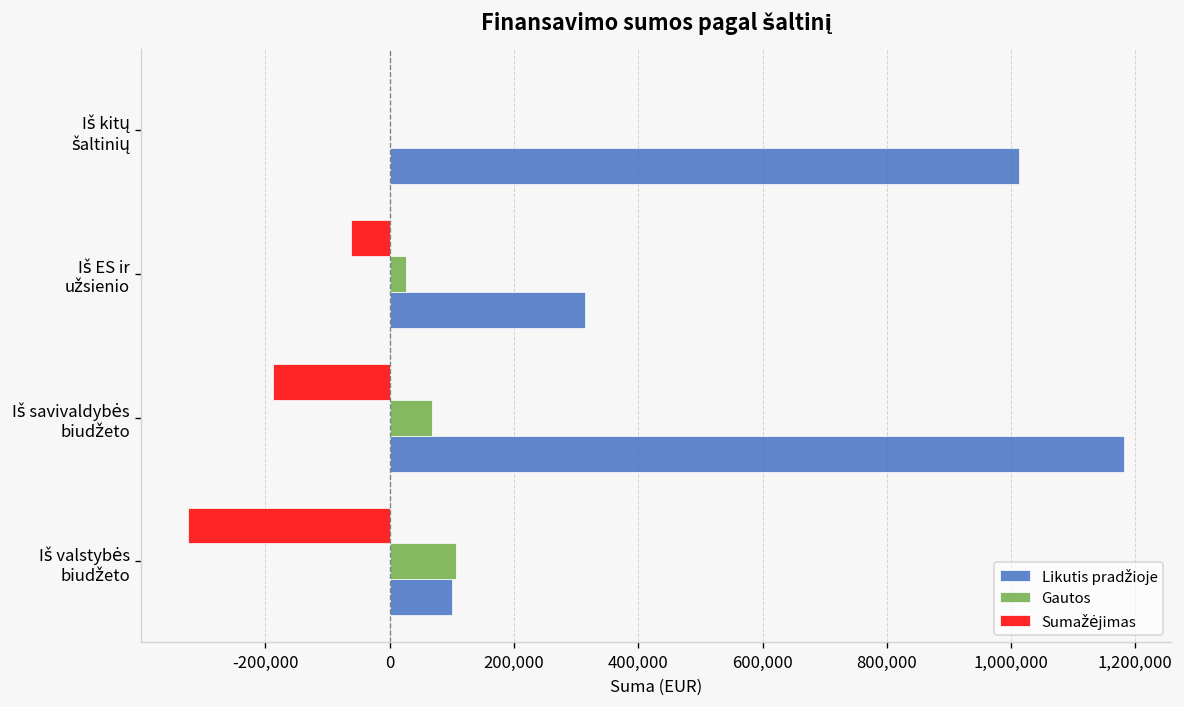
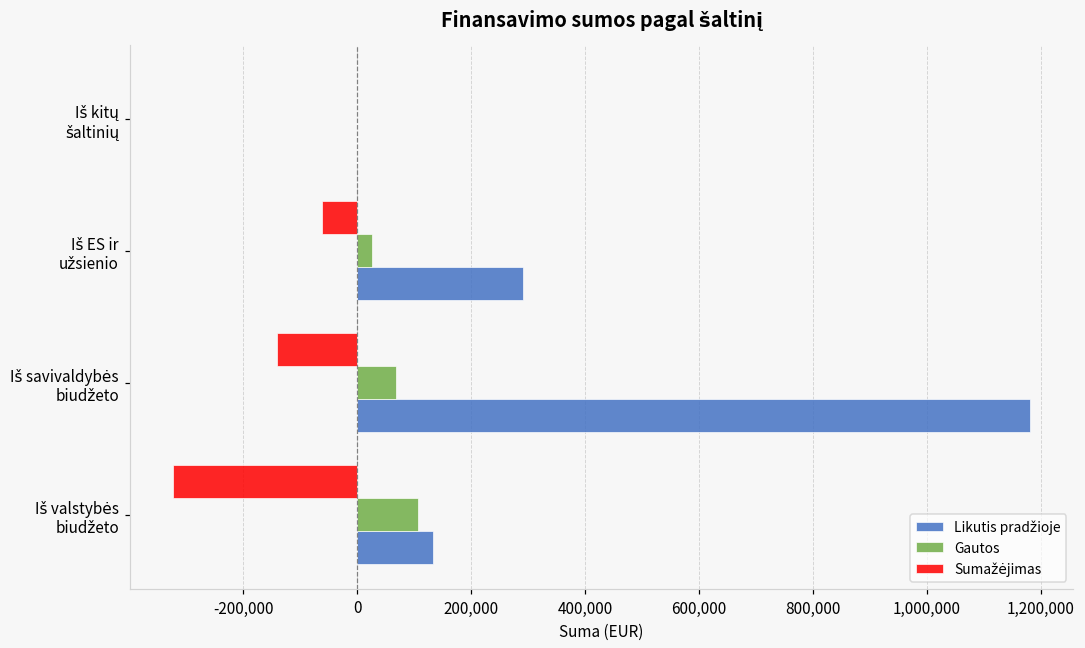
Likutis pradžioje, Iš kitų šaltinių: 1,010,000 -> 0
Likutis pradžioje, Iš ES ir užsienio: 310,000 -> 290,000
Sumažėjimas, Iš savivaldybės biudžeto: -190,000 -> -140,000
Likutis pradžioje, Iš valstybės biudžeto: 100,000 -> 130,000
